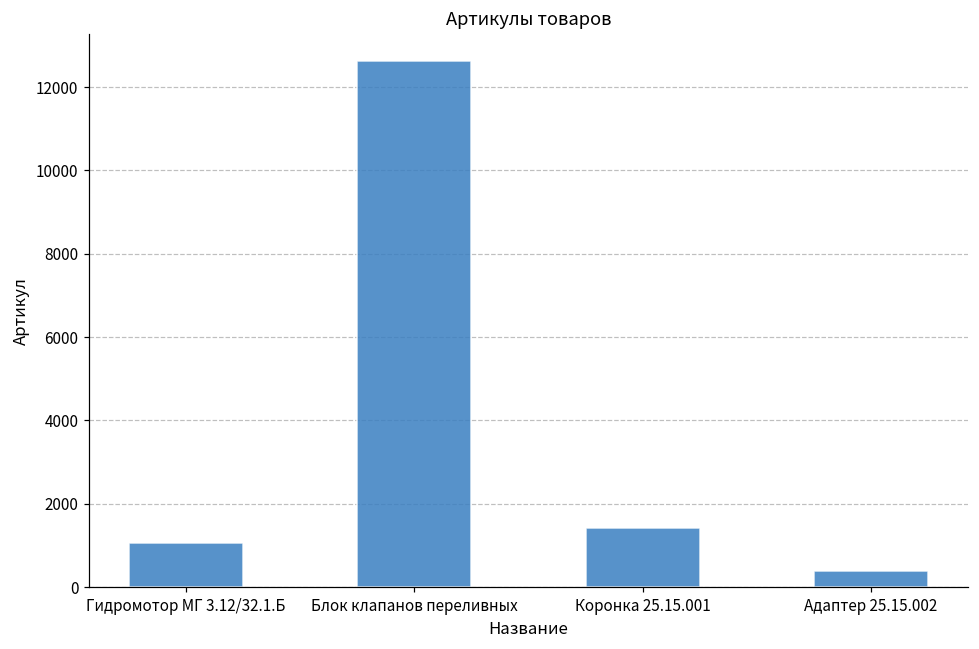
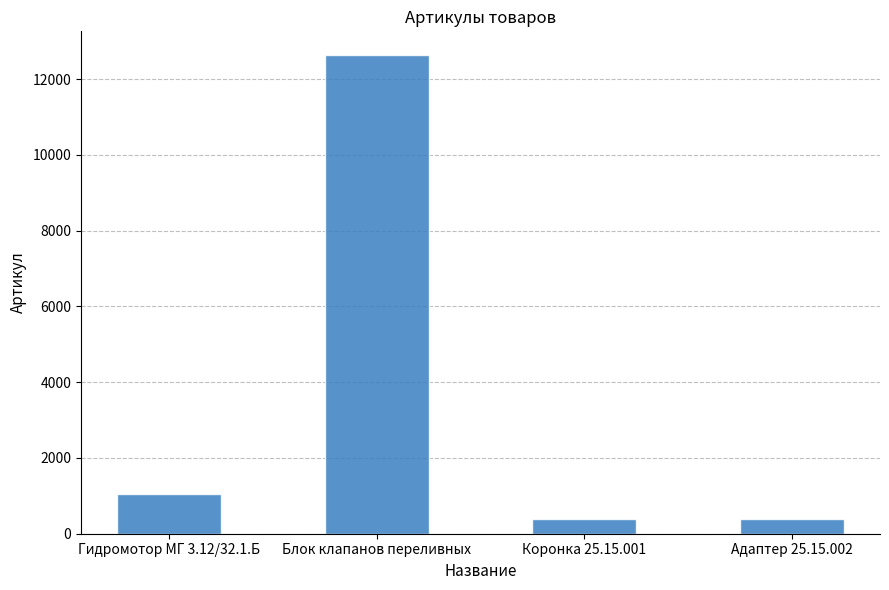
Коронка 25.15.001: 1400 -> 400
